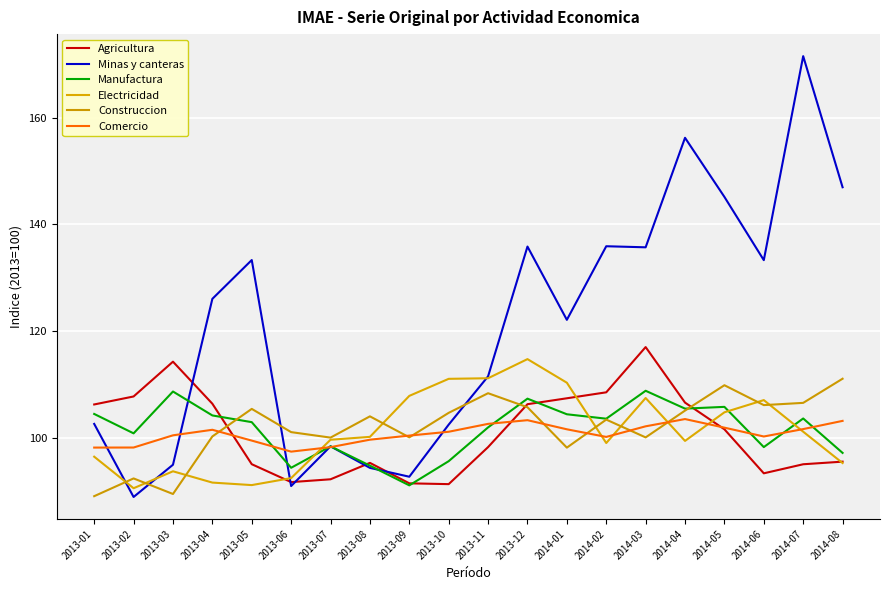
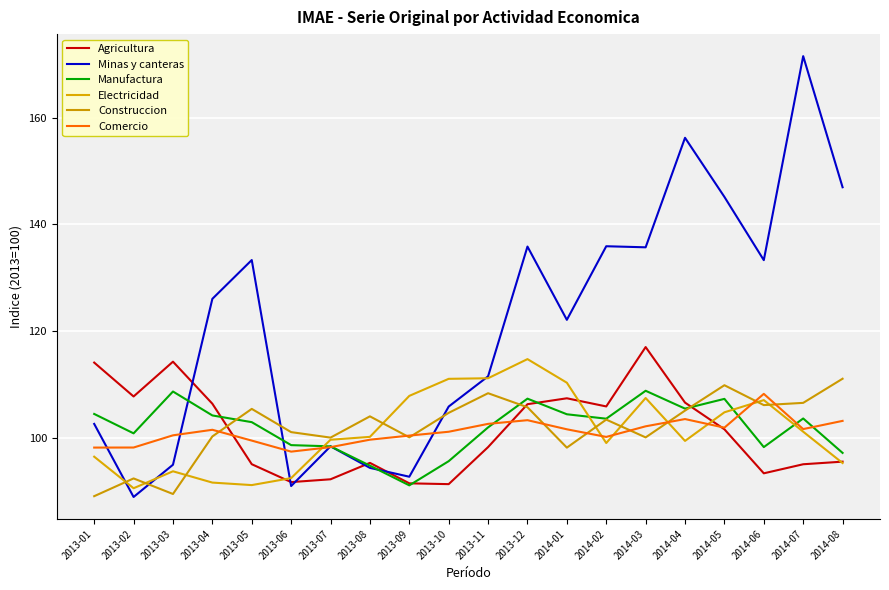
Agricultura, 2013-01: 106 -> 114
Manufactura, 2013-06: 94 -> 99
Minas y canteras, 2013-10: 102 -> 106
Agricultura, 2014-02: 108 -> 106
Manufactura, 2014-05: 106 -> 107
Comercio, 2014-06: 100 -> 108
